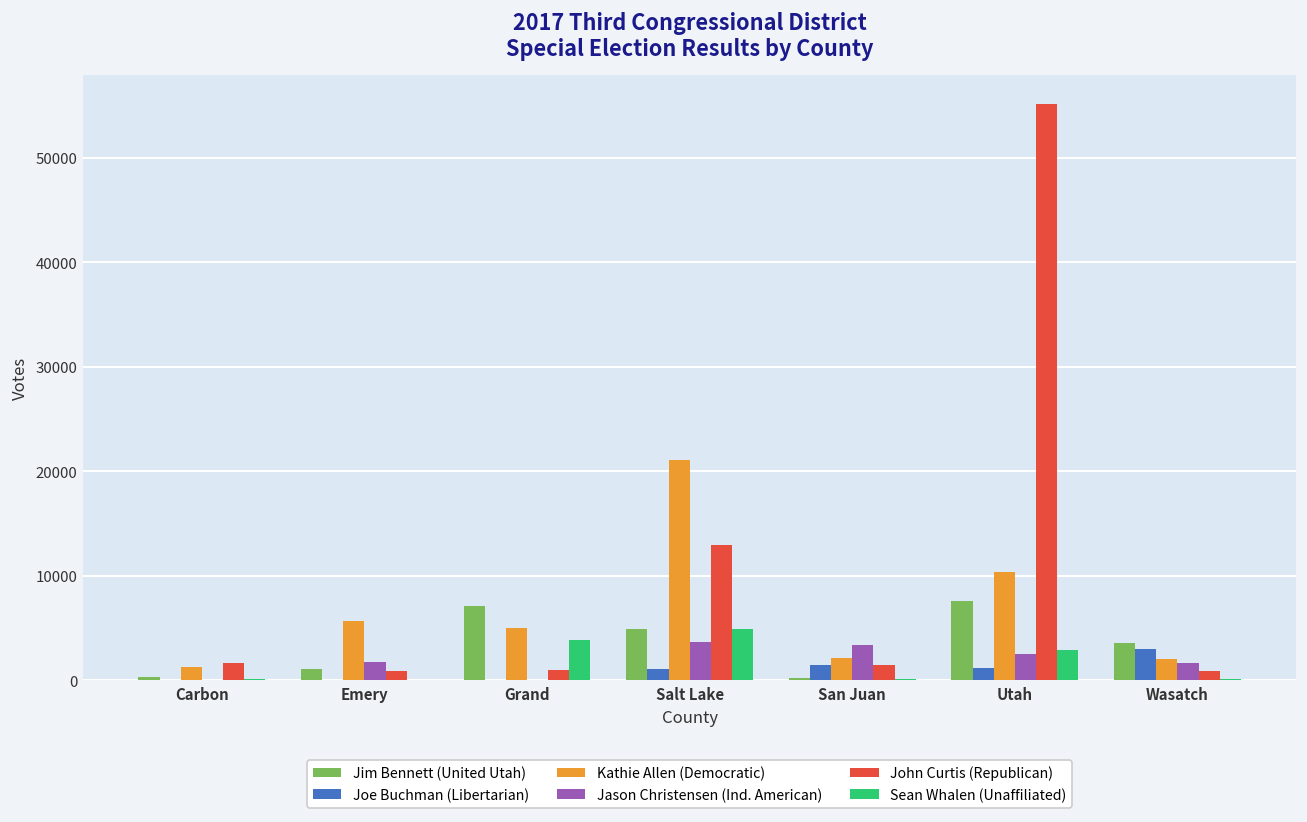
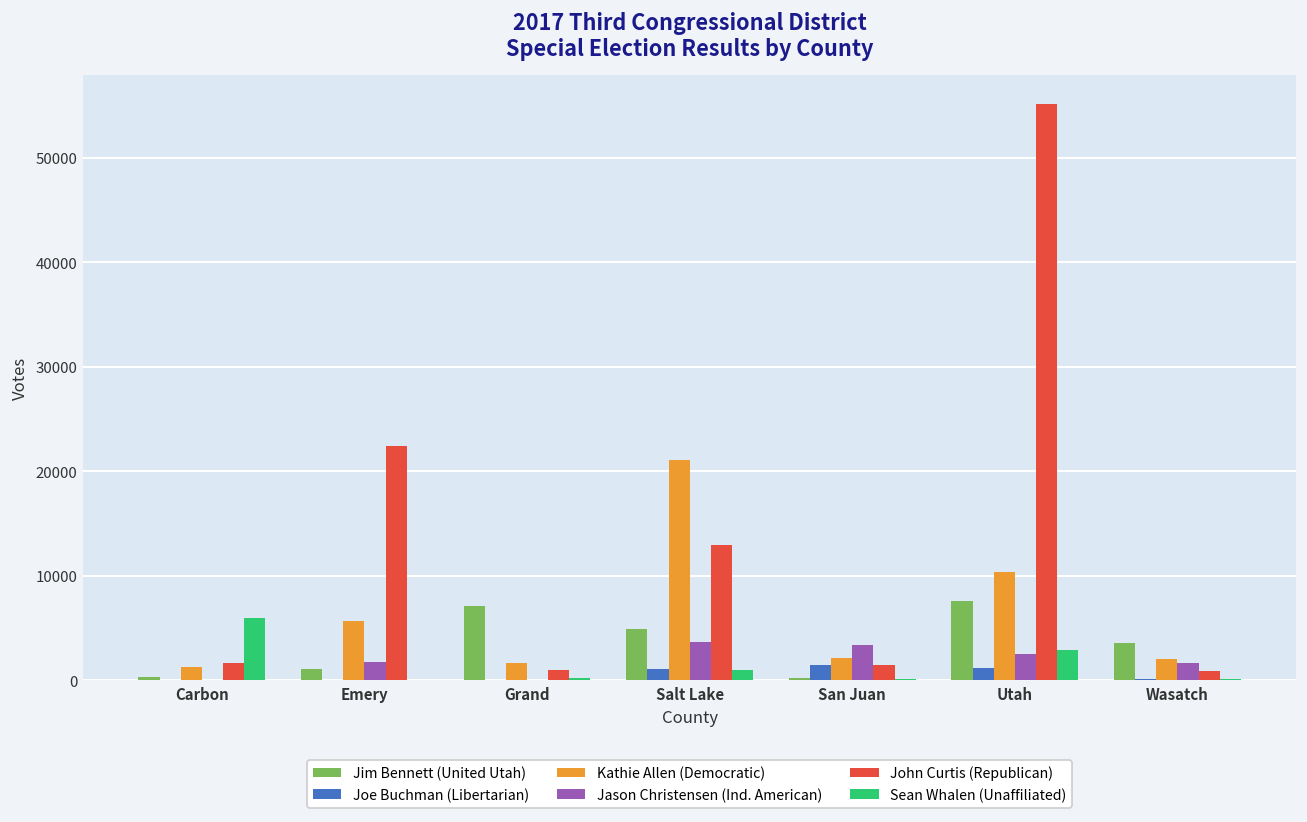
Sean Whalen (Unaffiliated), Carbon: 0 -> 6000
John Curtis (Republican), Emery: 1000 -> 22000
Kathie Allen (Democratic), Grand: 5000 -> 2000
Sean Whalen (Unaffiliated), Grand: 4000 -> 0
Sean Whalen (Unaffiliated), Salt Lake: 5000 -> 1000
Joe Buchman (Libertarian), Wasatch: 3000 -> 0
